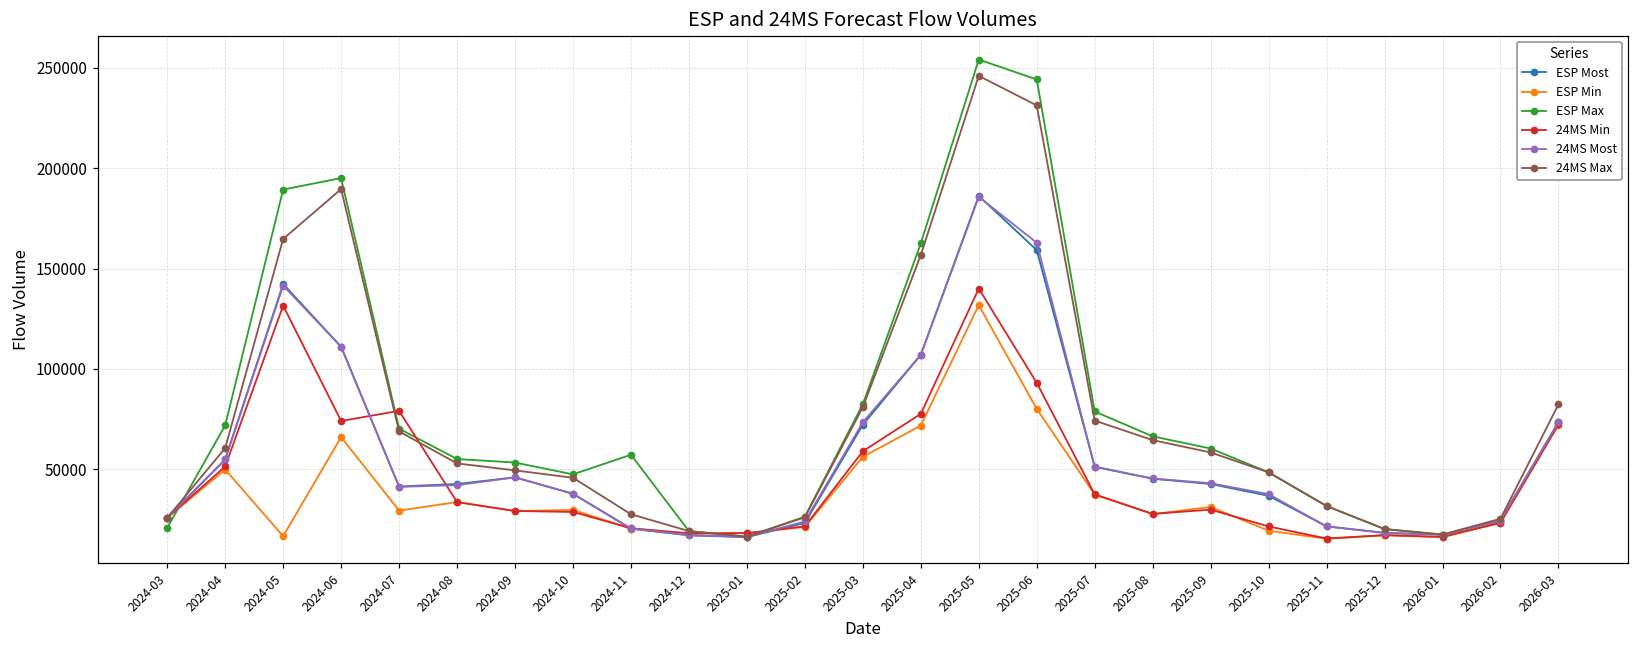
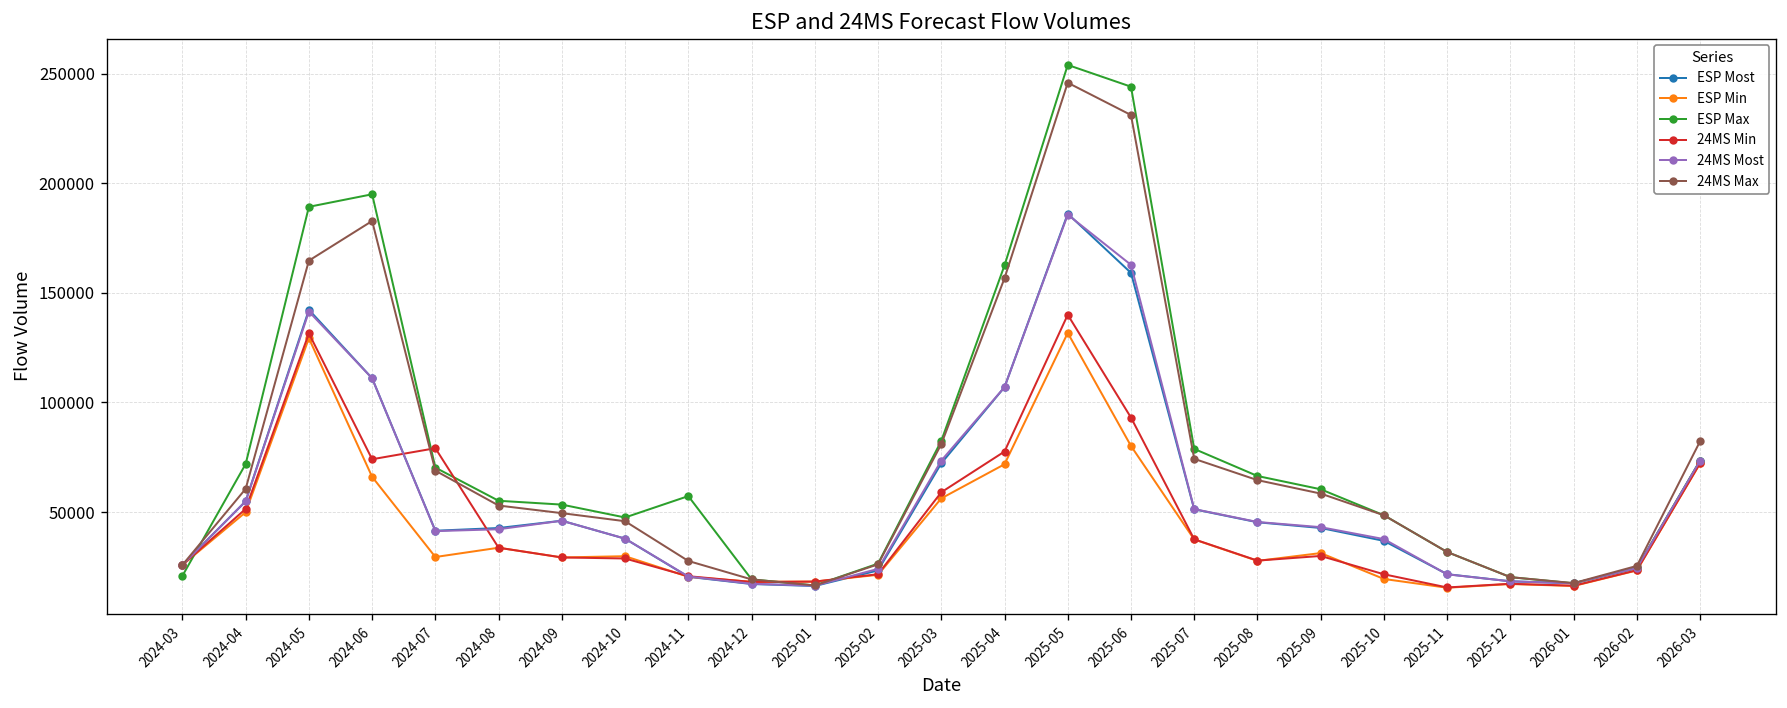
ESP Min, 2024-05: 17000 -> 129000
24MS Max, 2024-06: 190000 -> 183000
